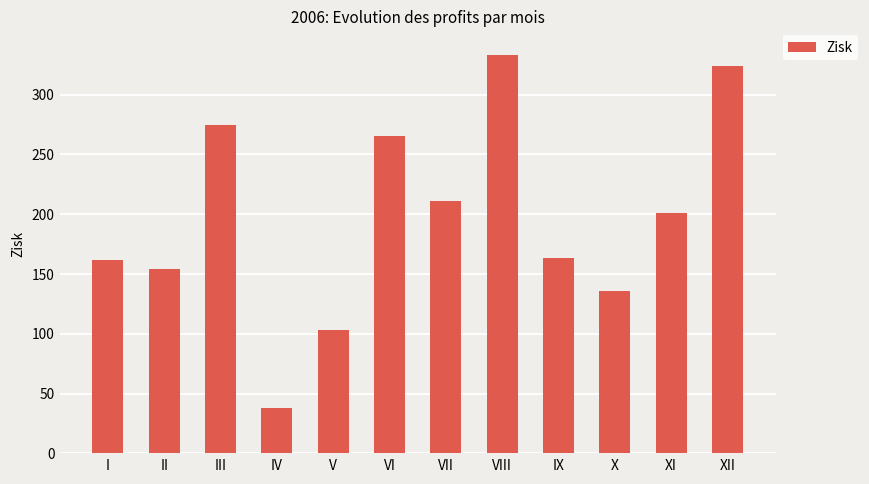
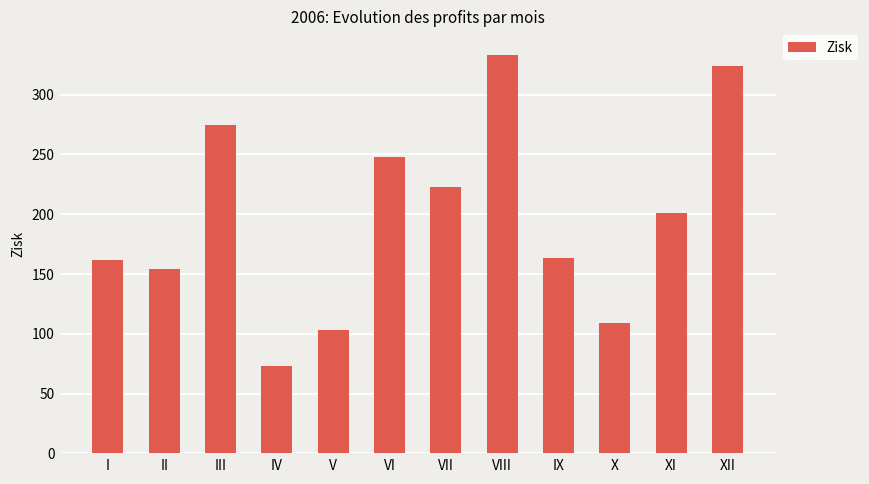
IV: 38 -> 73
VI: 265 -> 248
VII: 211 -> 223
X: 136 -> 109
